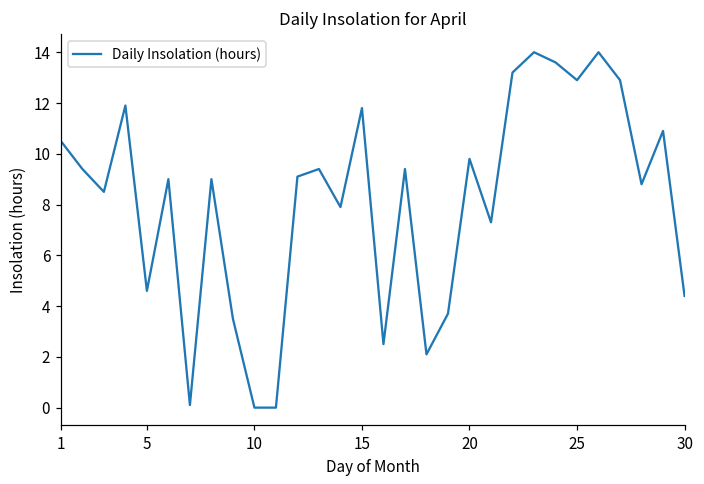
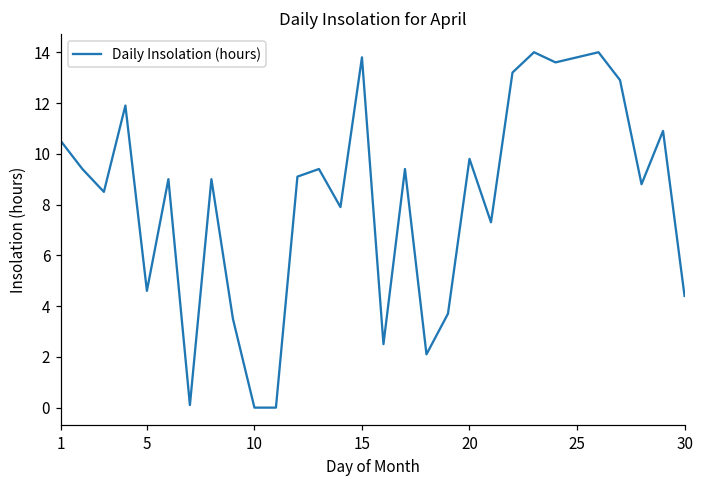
15: 11.8 -> 13.8
25: 12.9 -> 13.8
